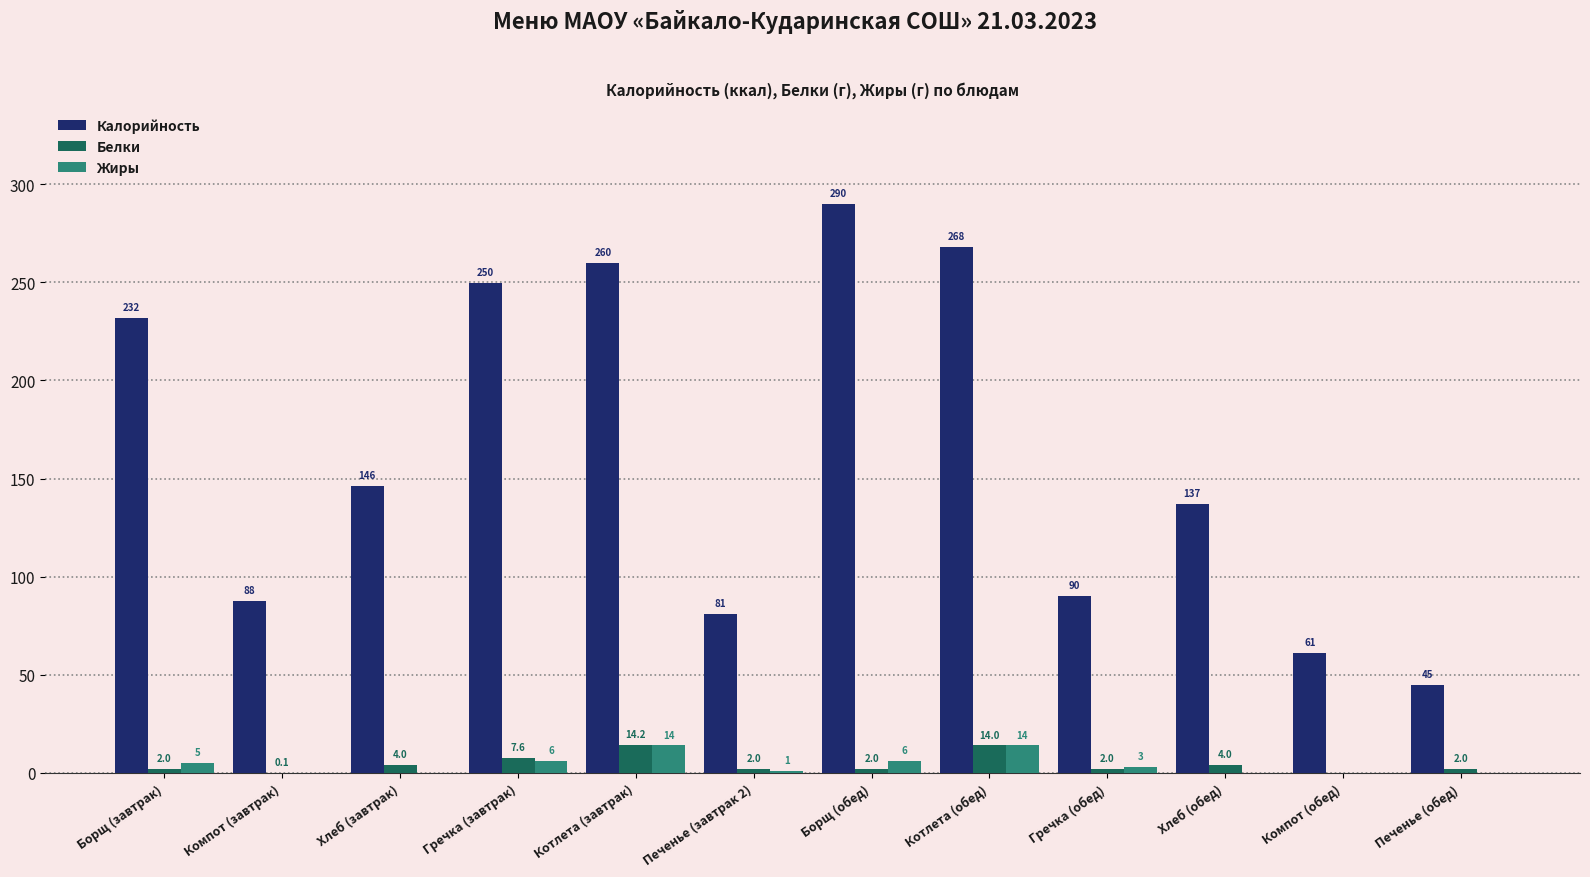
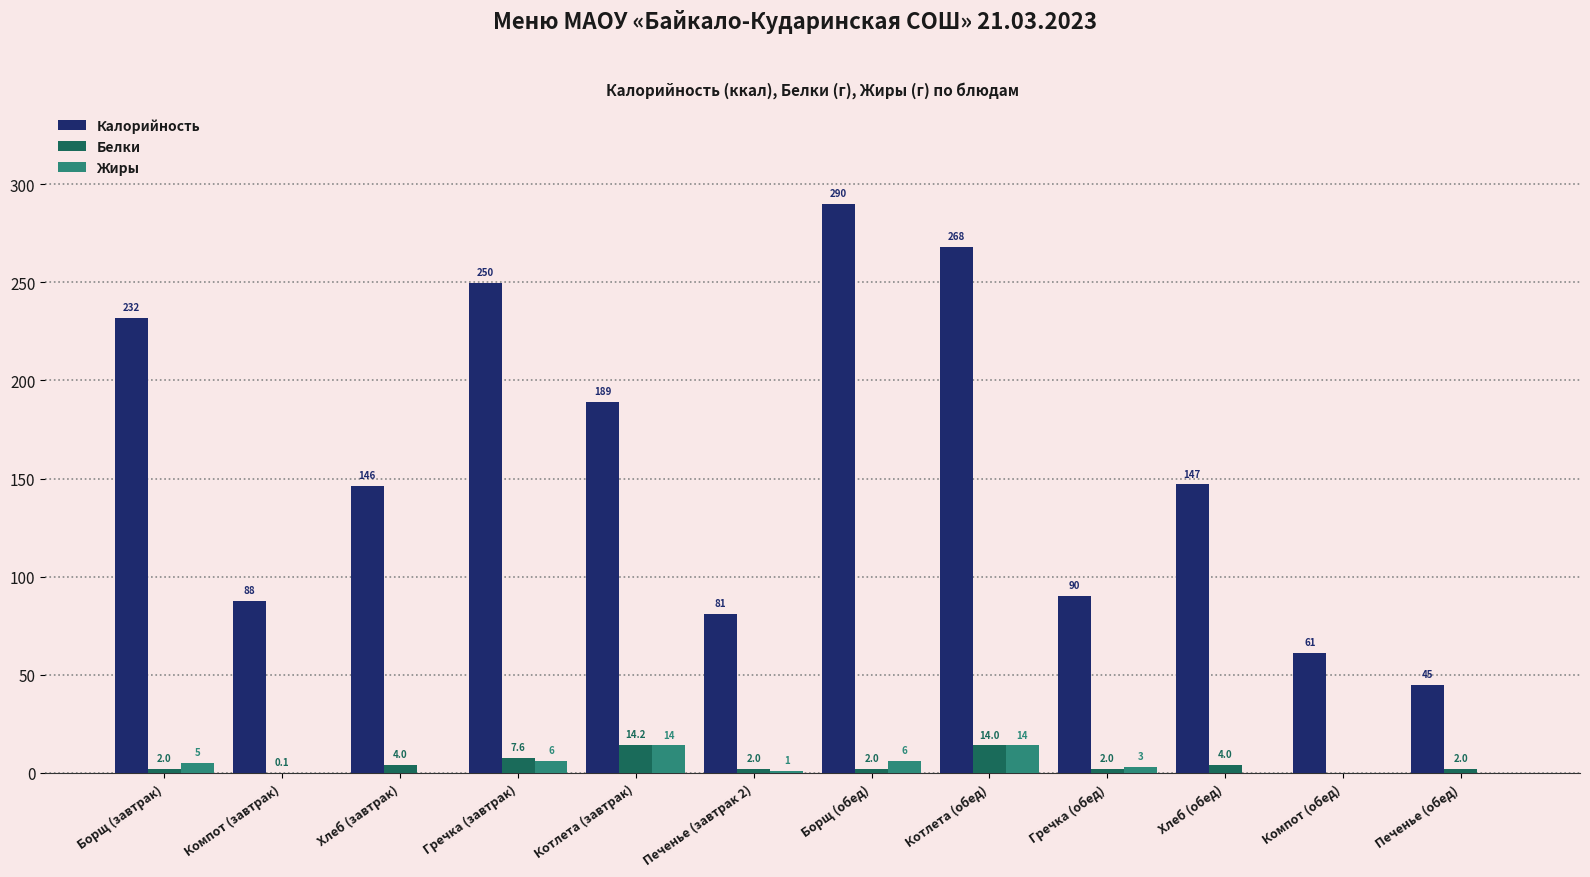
Калорийность, Котлета (завтрак): 260 -> 189
Калорийность, Хлеб (обед): 137 -> 147
